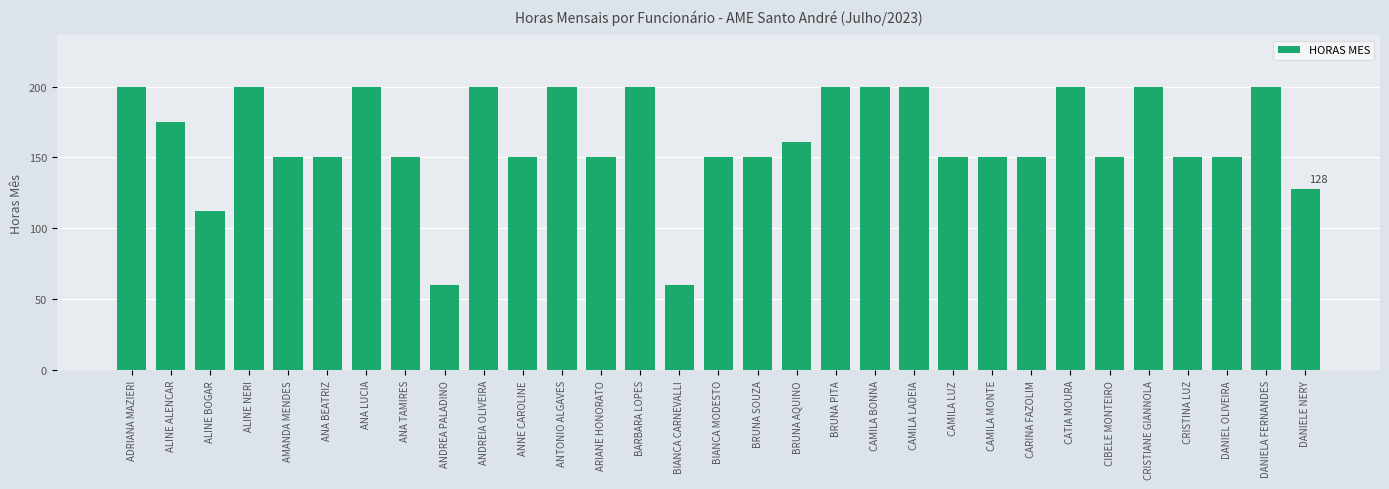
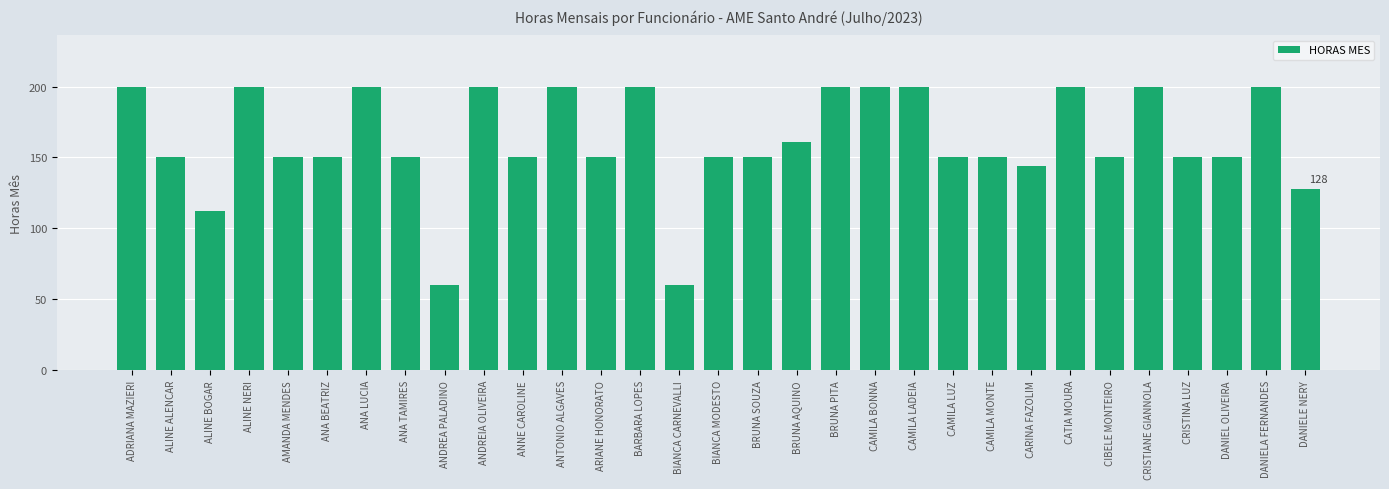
ALINE ALENCAR: 175 -> 150
CARINA FAZOLIM: 150 -> 144
